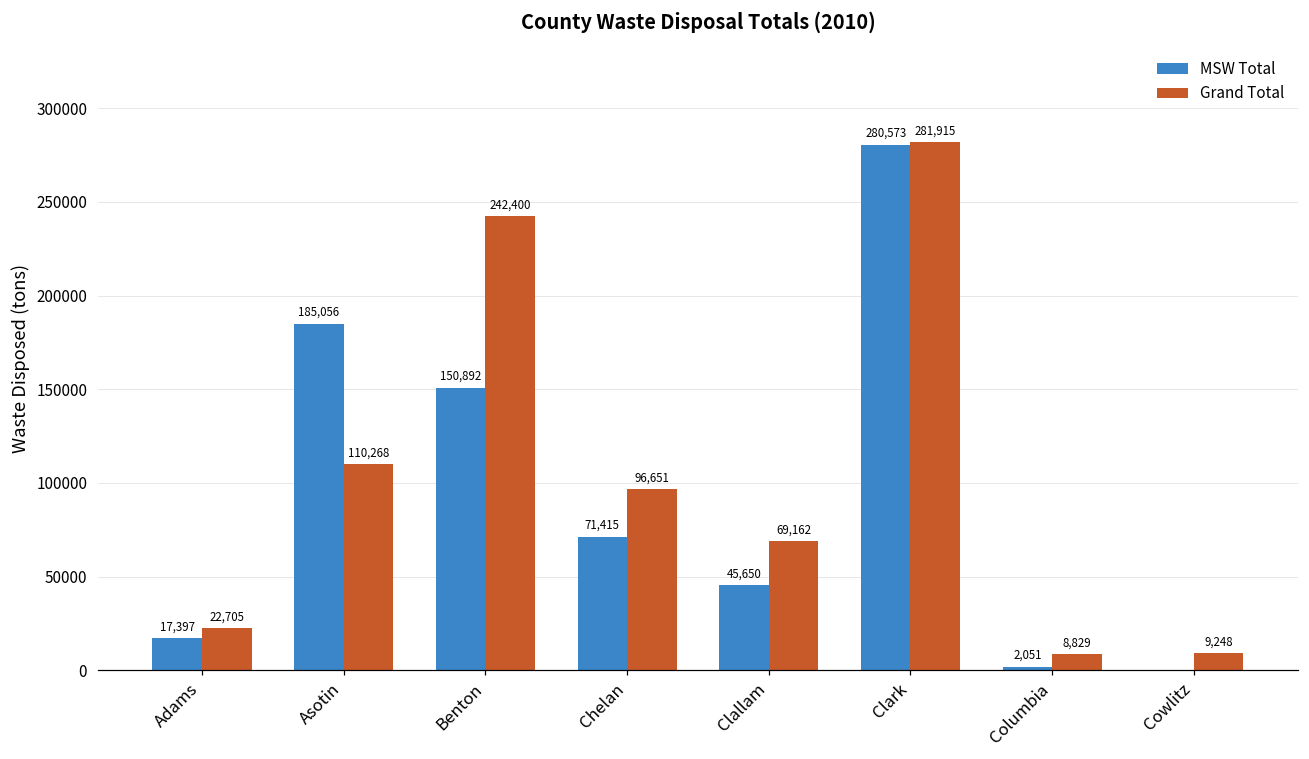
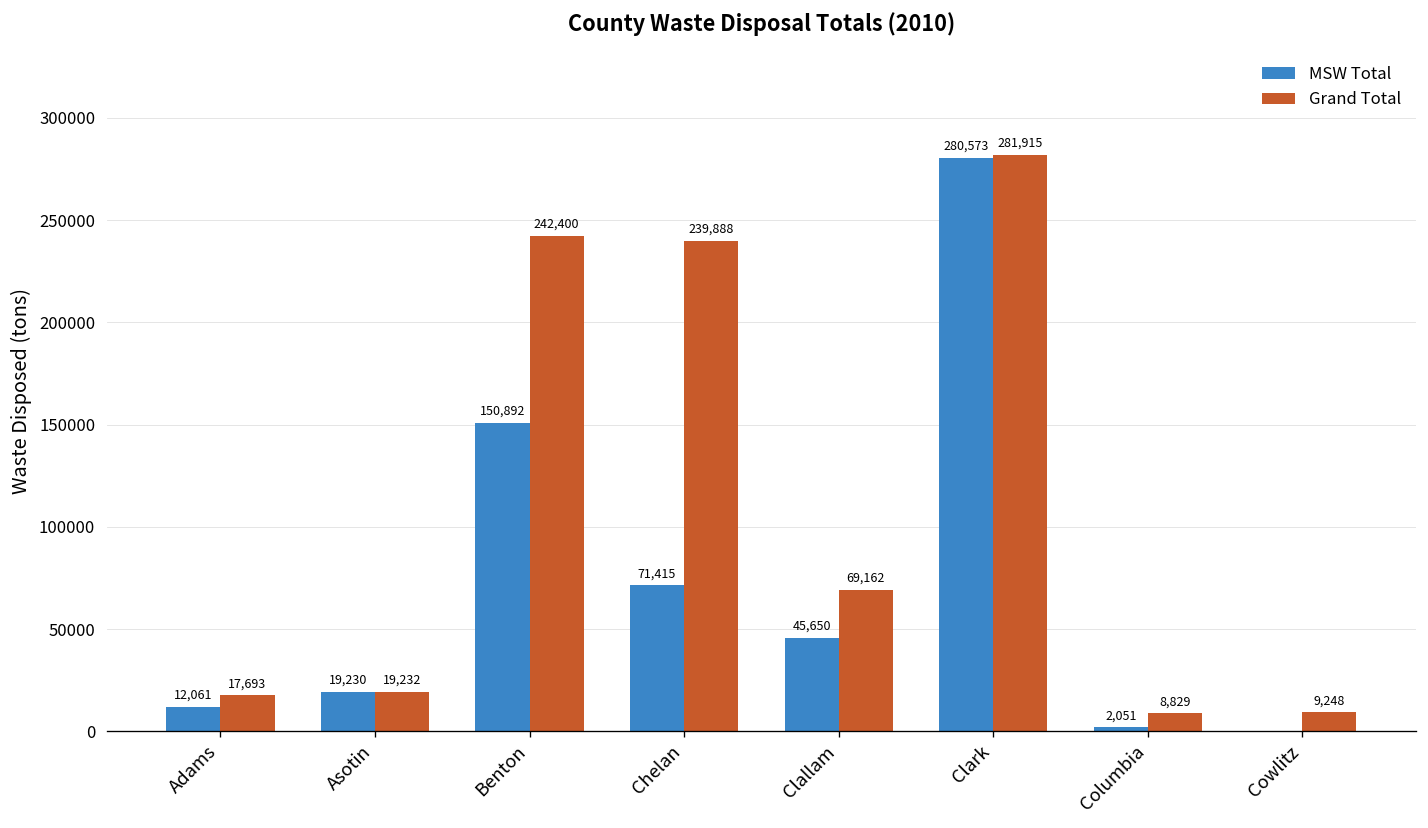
MSW Total, Adams: 17,397 -> 12,061
Grand Total, Adams: 22,705 -> 17,693
MSW Total, Asotin: 185,056 -> 19,230
Grand Total, Asotin: 110,268 -> 19,232
Grand Total, Chelan: 96,651 -> 239,888
